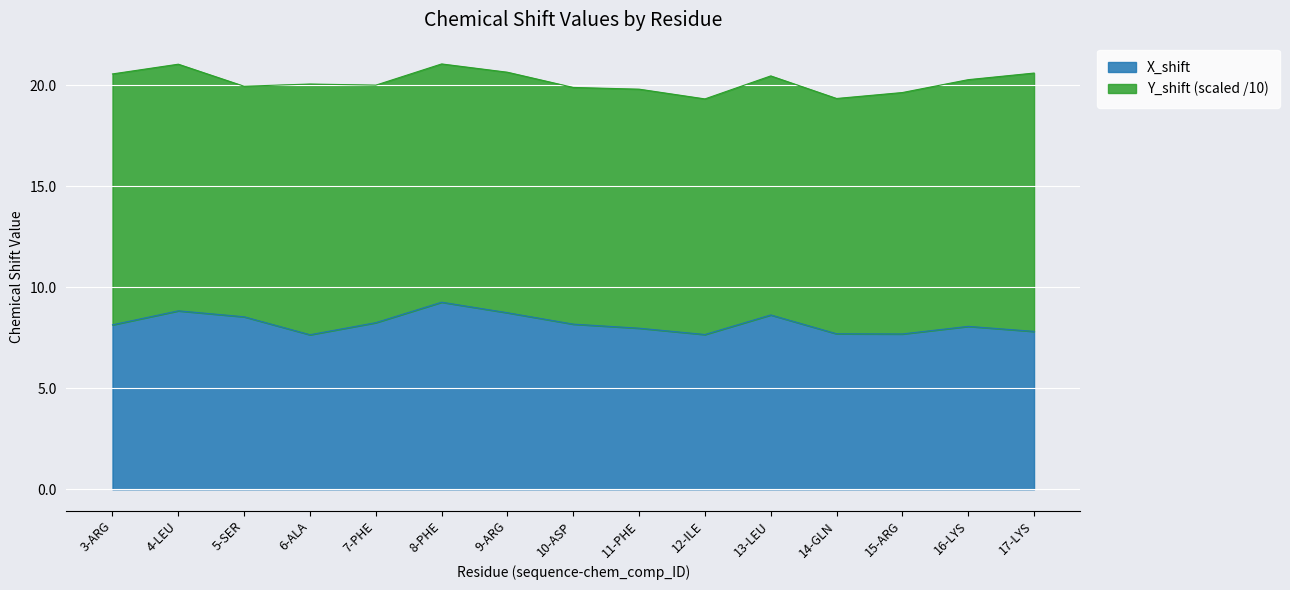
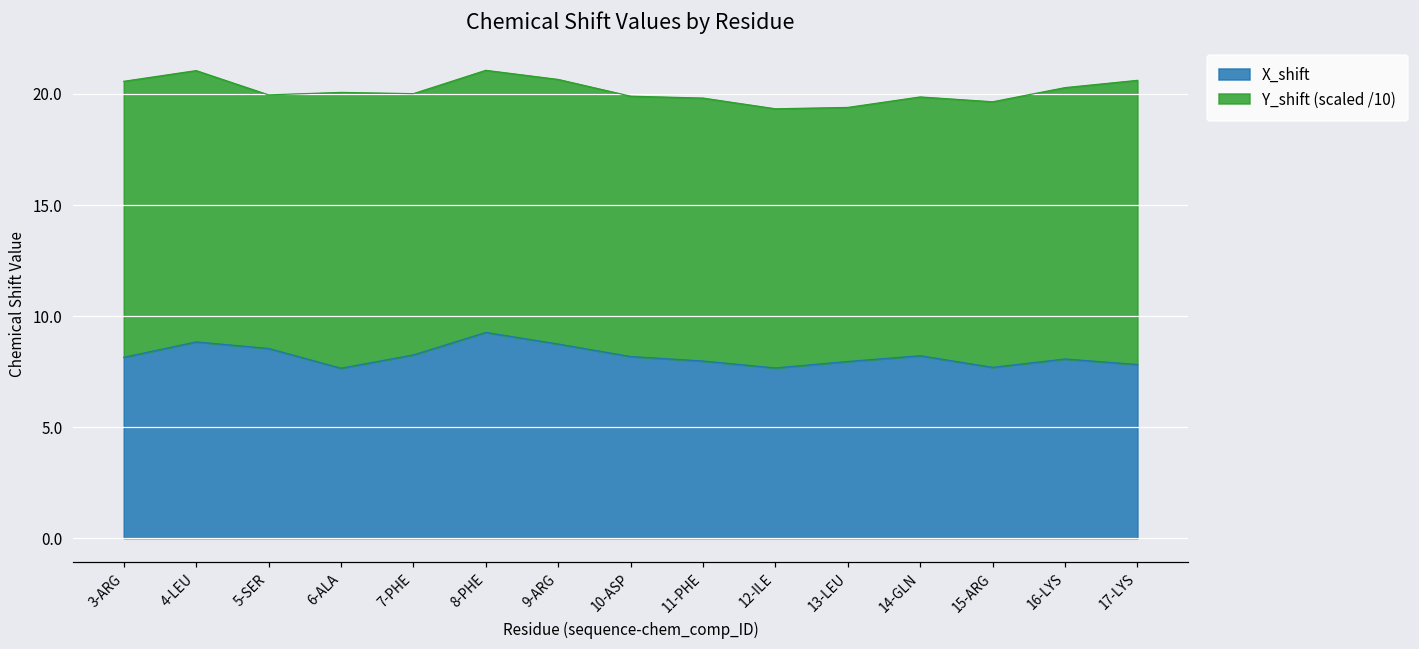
X_shift, 13-LEU: 8.6 -> 8.0
Y_shift (scaled /10), 13-LEU: 11.8 -> 11.4
X_shift, 14-GLN: 7.7 -> 8.2
